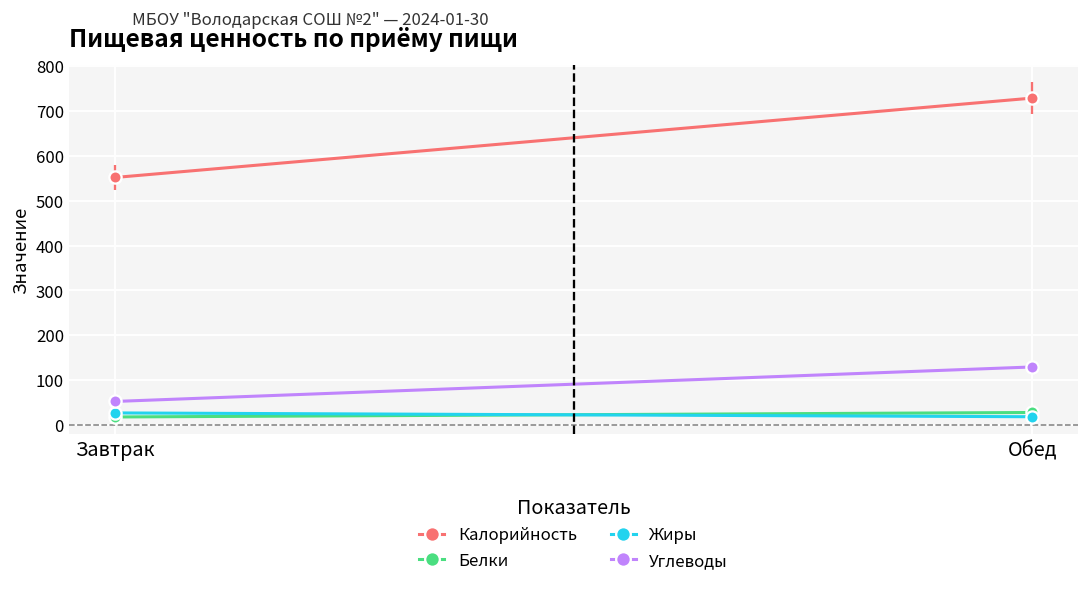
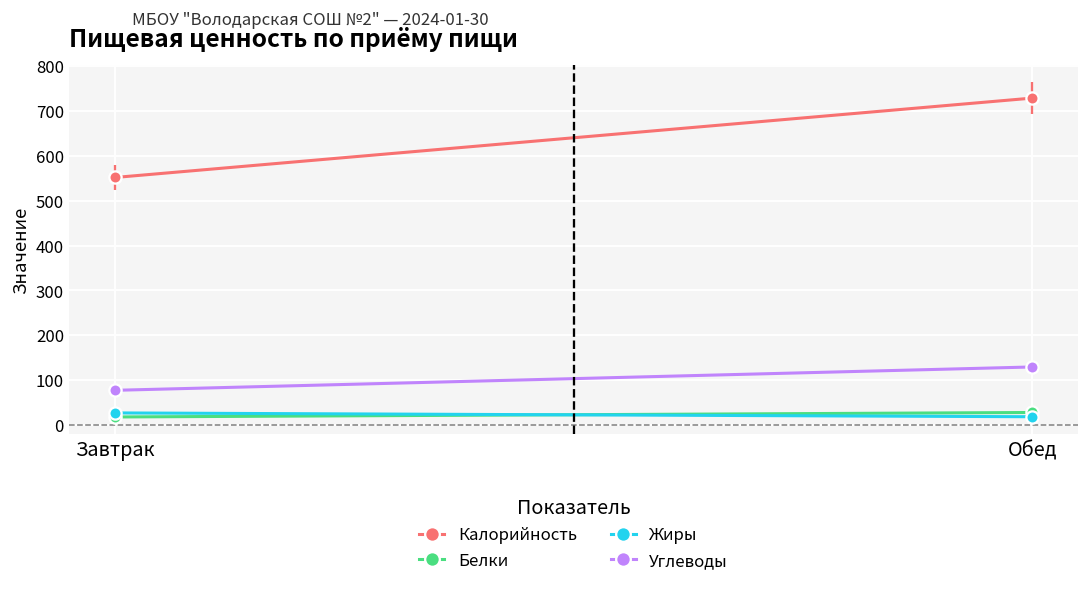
Углеводы, Завтрак: 50 -> 80
